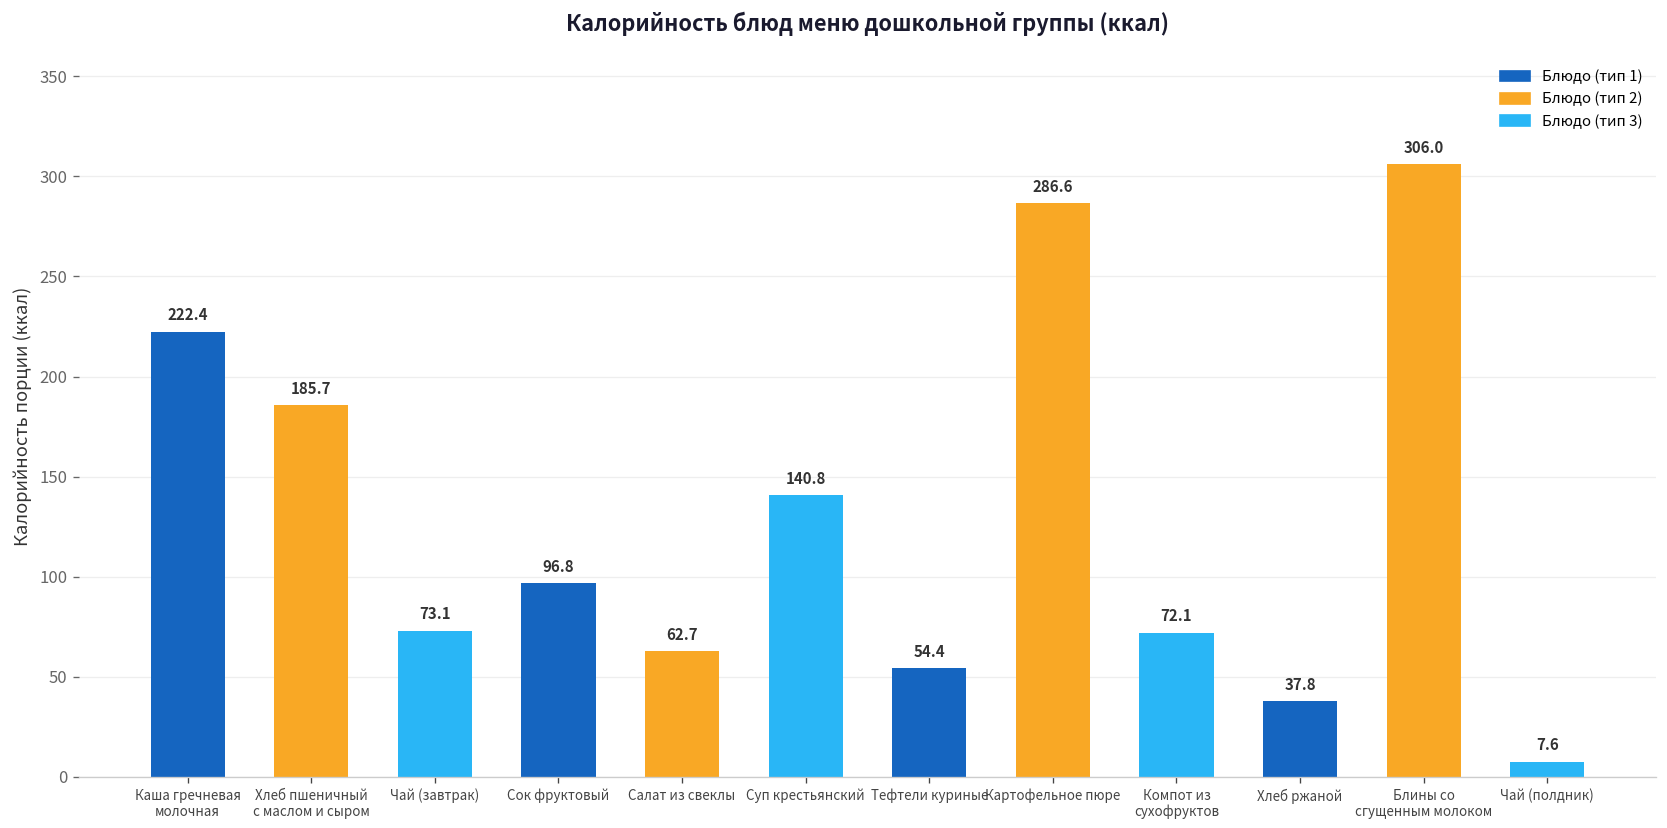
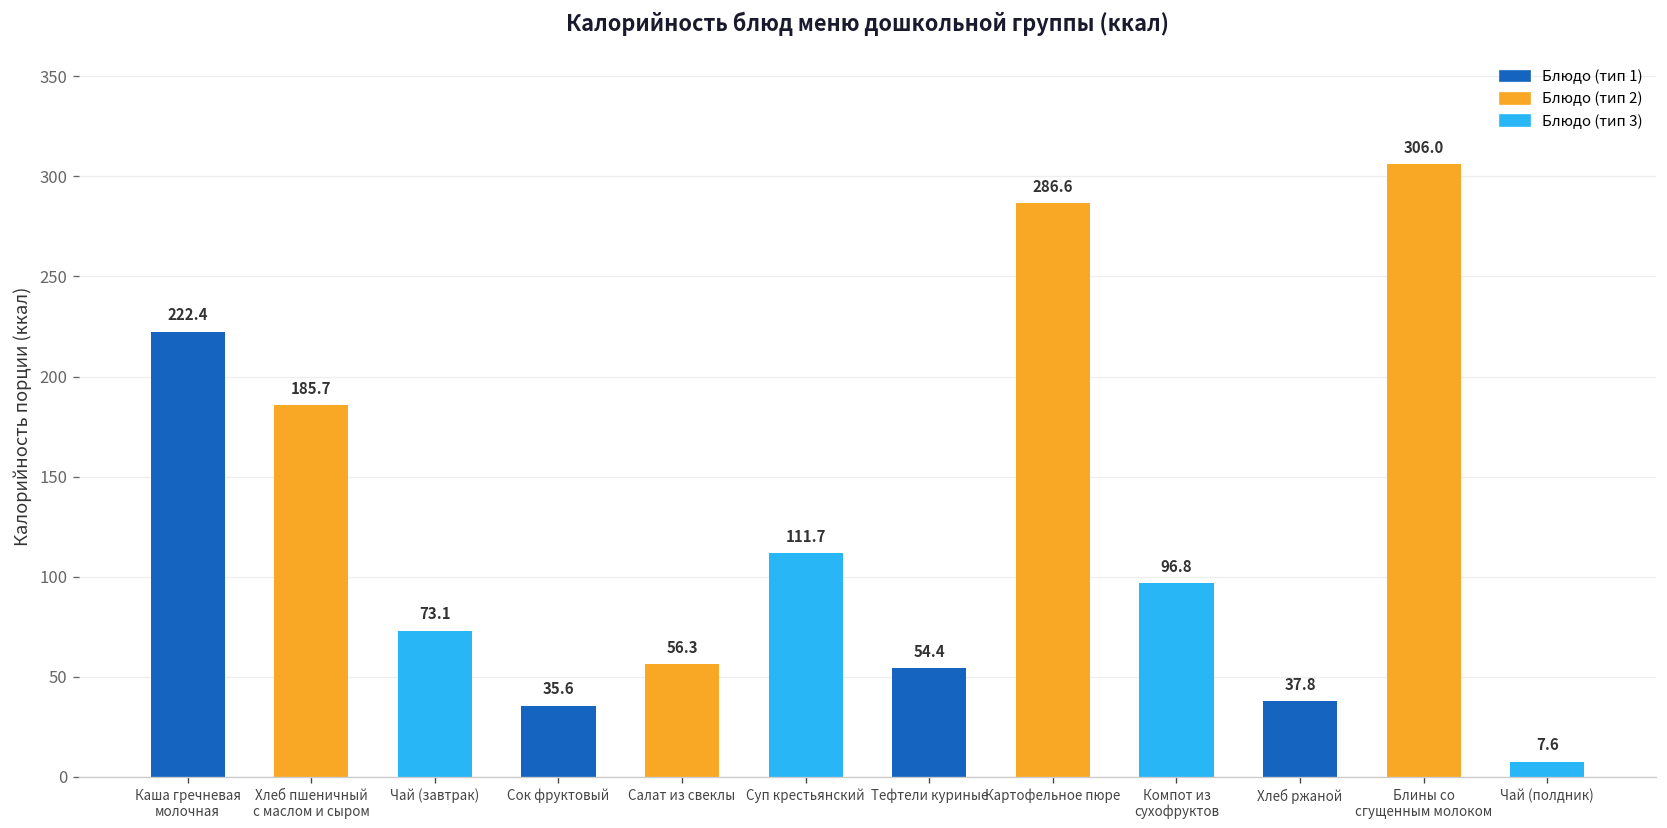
Сок фруктовый: 96.8 -> 35.6
Салат из свеклы: 62.7 -> 56.3
Суп крестьянский: 140.8 -> 111.7
Компот из сухофруктов: 72.1 -> 96.8
